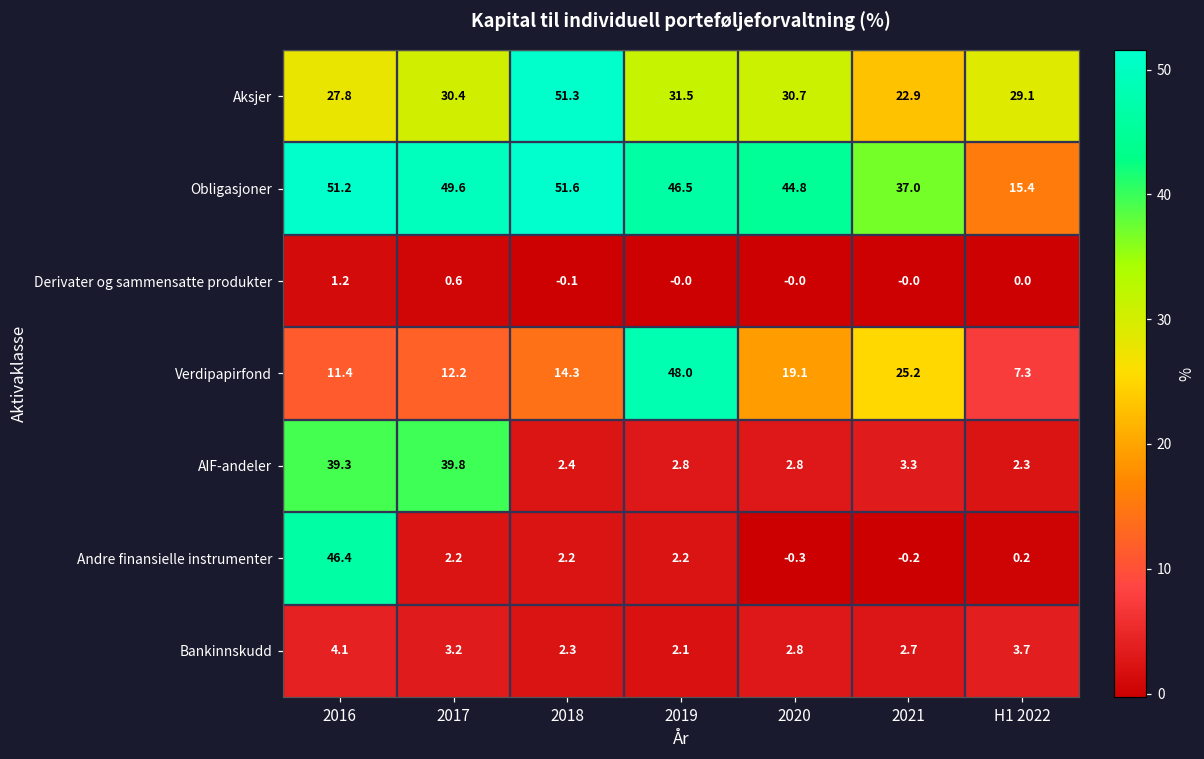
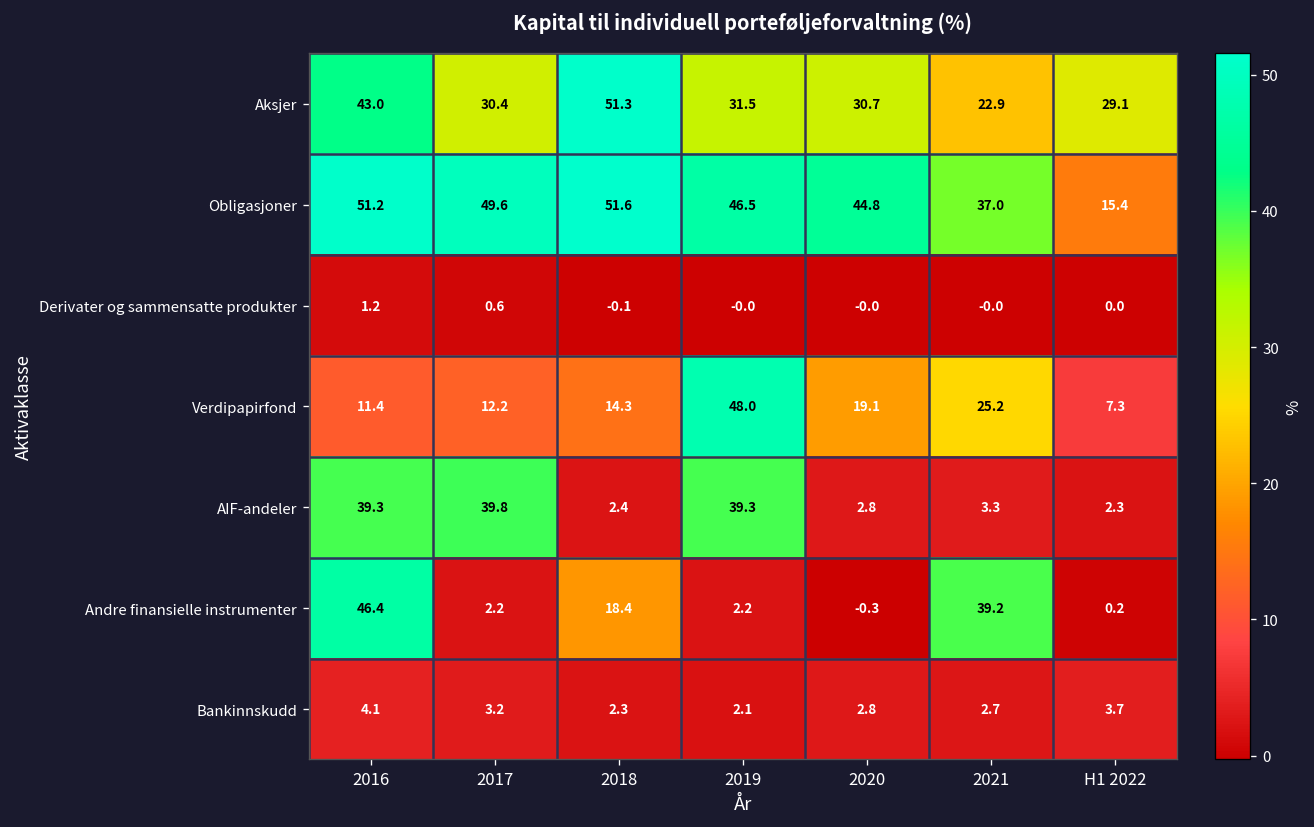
Aksjer, 2016: 27.8 -> 43.0
AIF-andeler, 2019: 2.8 -> 39.3
Andre finansielle instrumenter, 2018: 2.2 -> 18.4
Andre finansielle instrumenter, 2021: -0.2 -> 39.2
